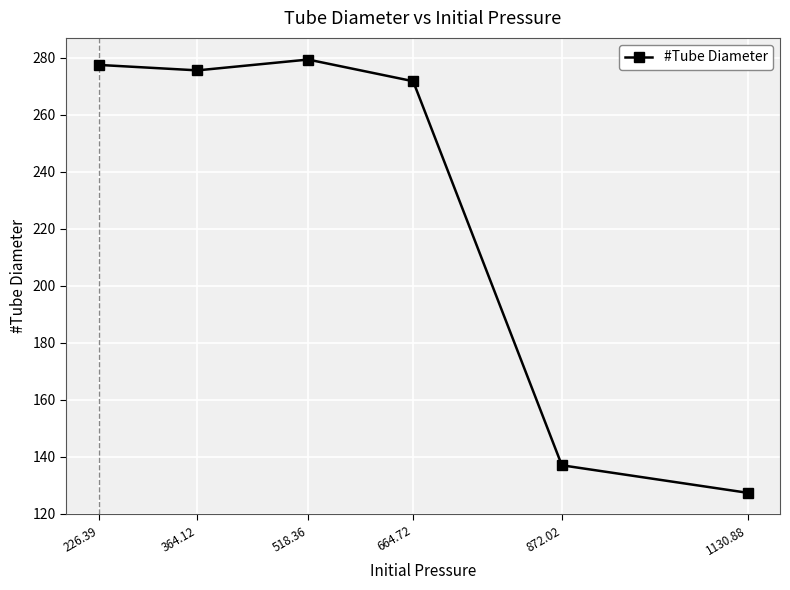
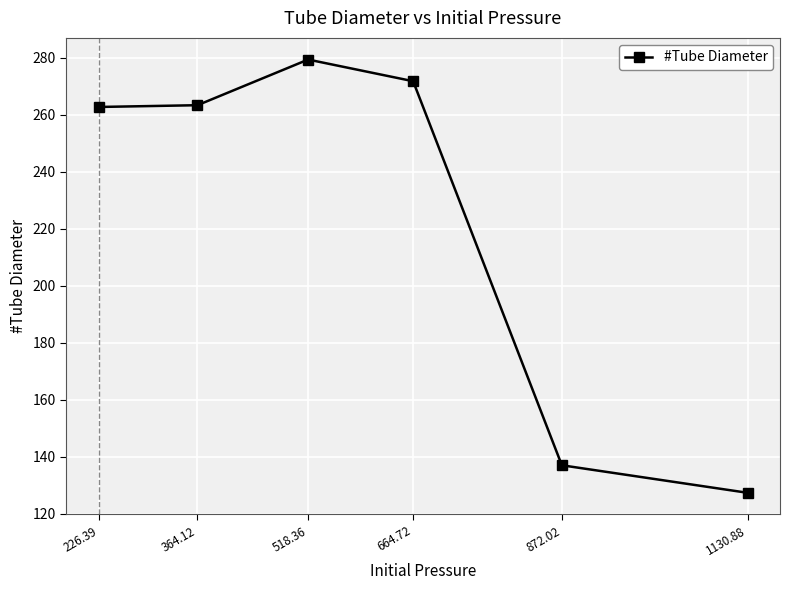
226.39: 277 -> 263
364.12: 276 -> 263
